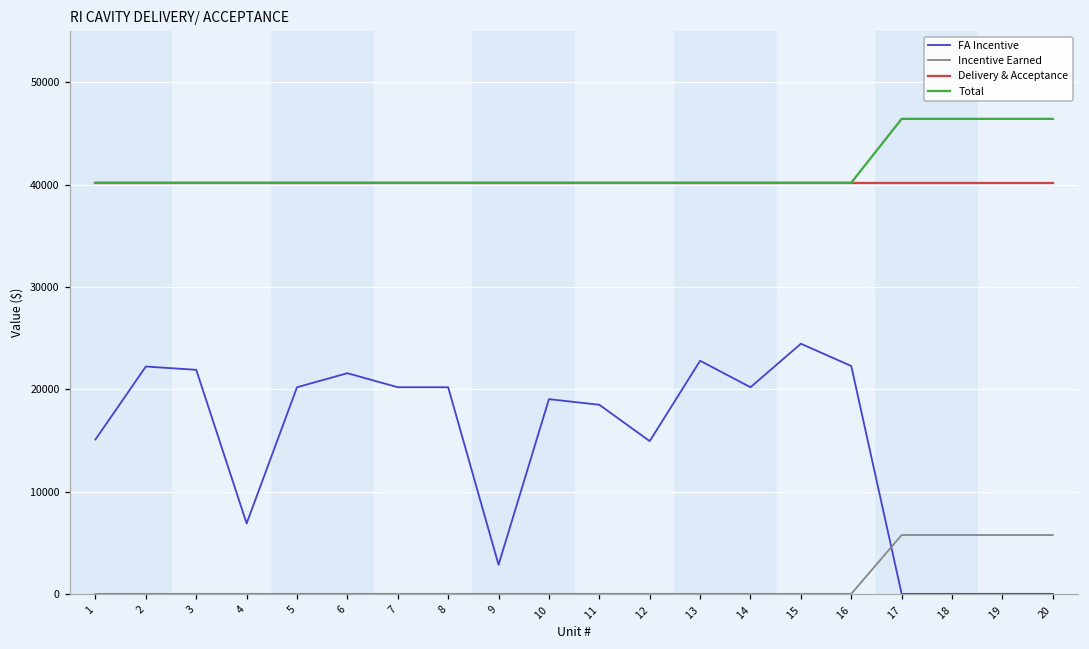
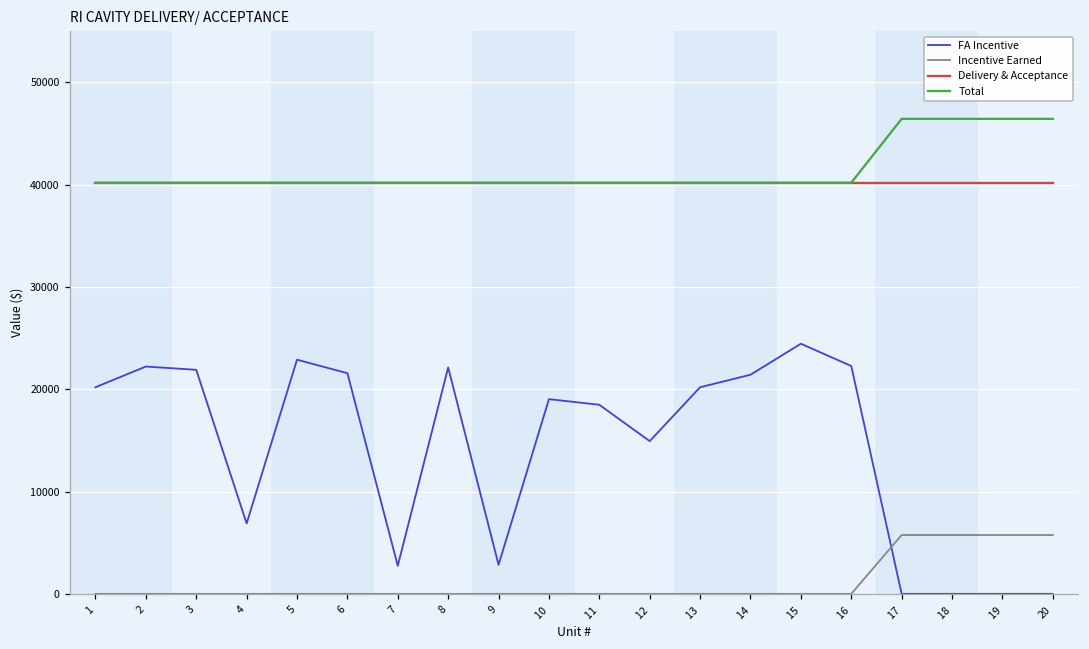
FA Incentive, 1: 15000 -> 20000
FA Incentive, 5: 20000 -> 23000
FA Incentive, 7: 20000 -> 3000
FA Incentive, 8: 20000 -> 22000
FA Incentive, 13: 23000 -> 20000
FA Incentive, 14: 20000 -> 21000
